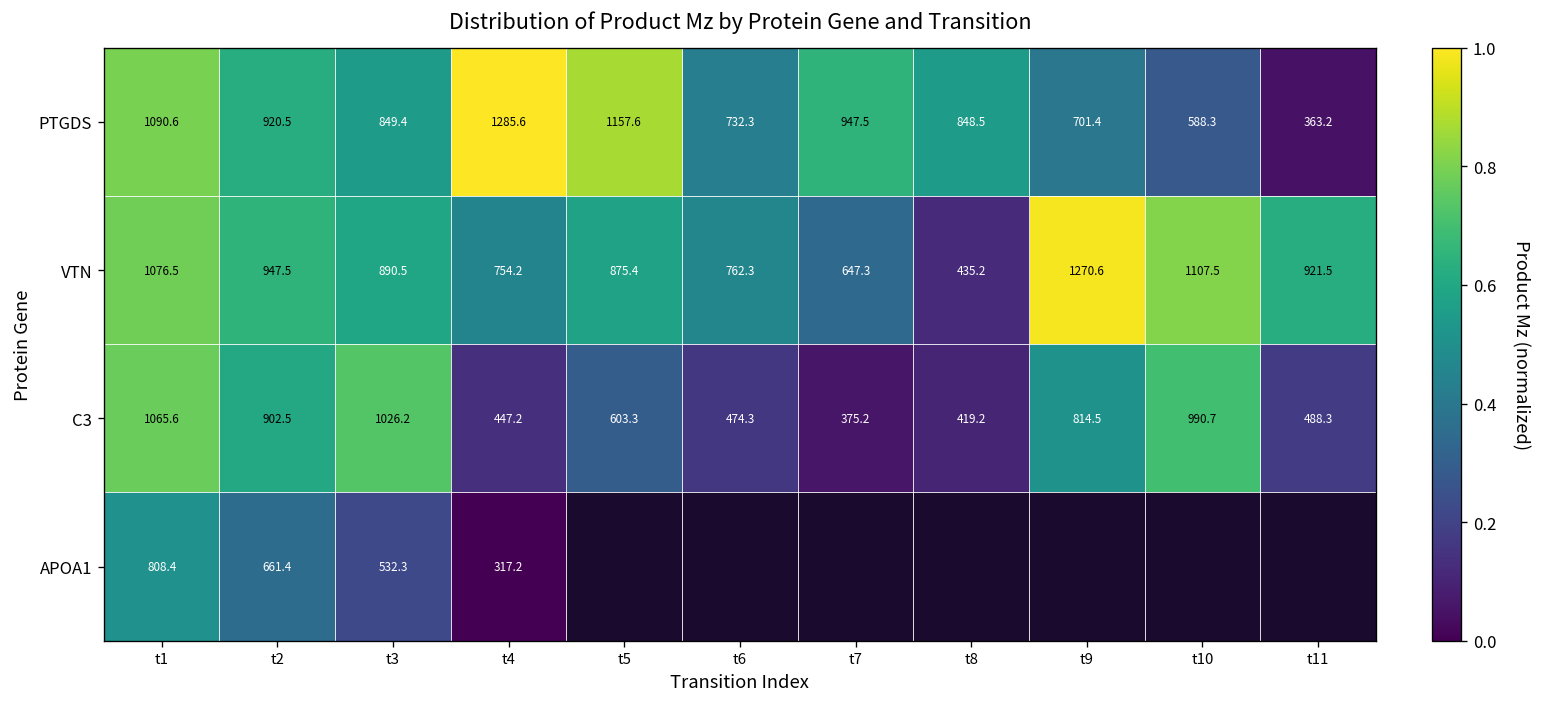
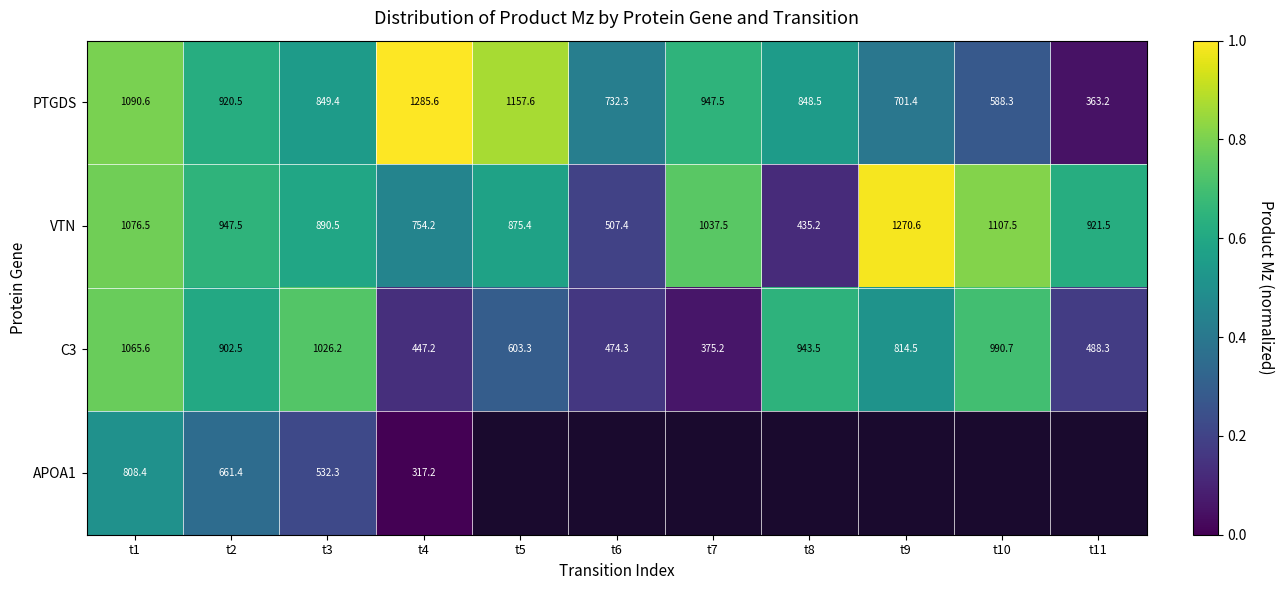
VTN, t6: 762.3 -> 507.4
VTN, t7: 647.3 -> 1037.5
C3, t8: 419.2 -> 943.5
